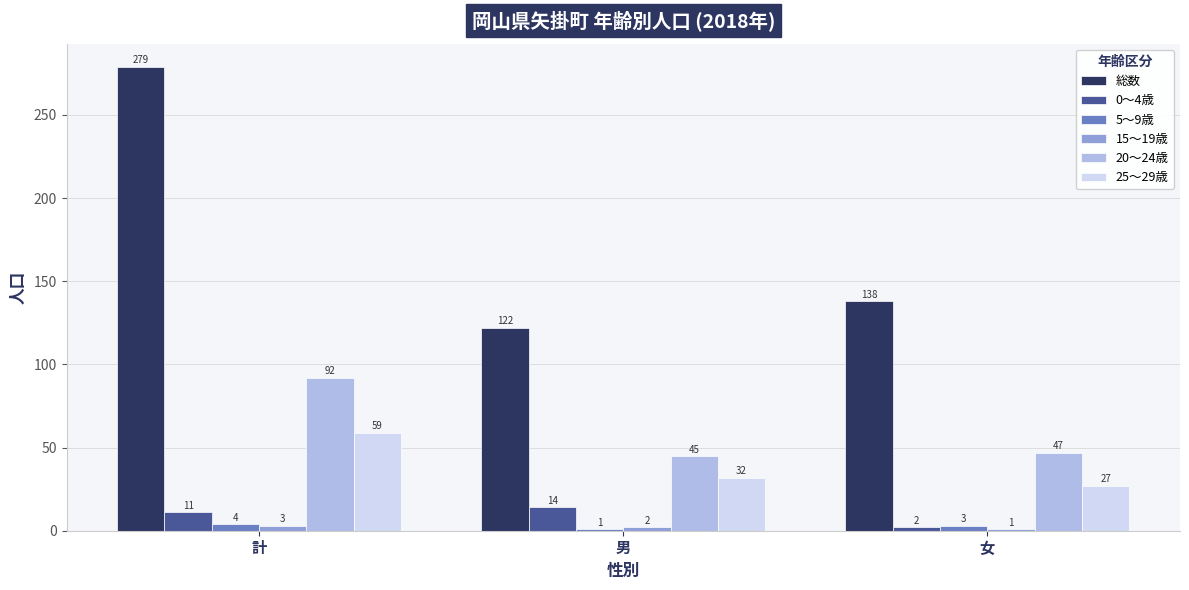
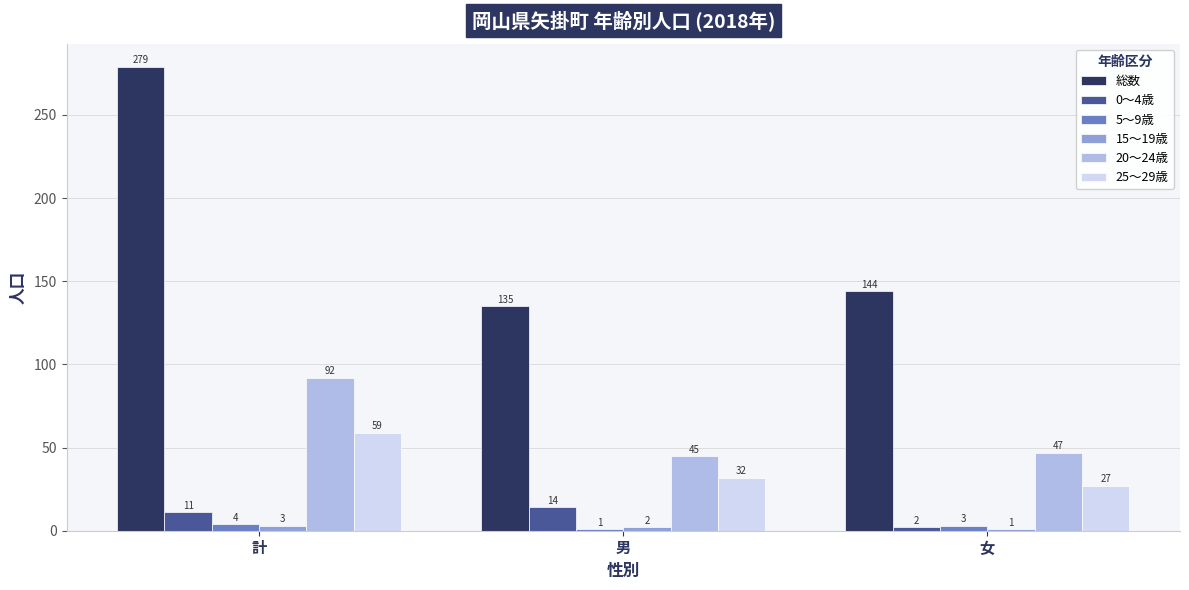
総数, 男: 122 -> 135
総数, 女: 138 -> 144
